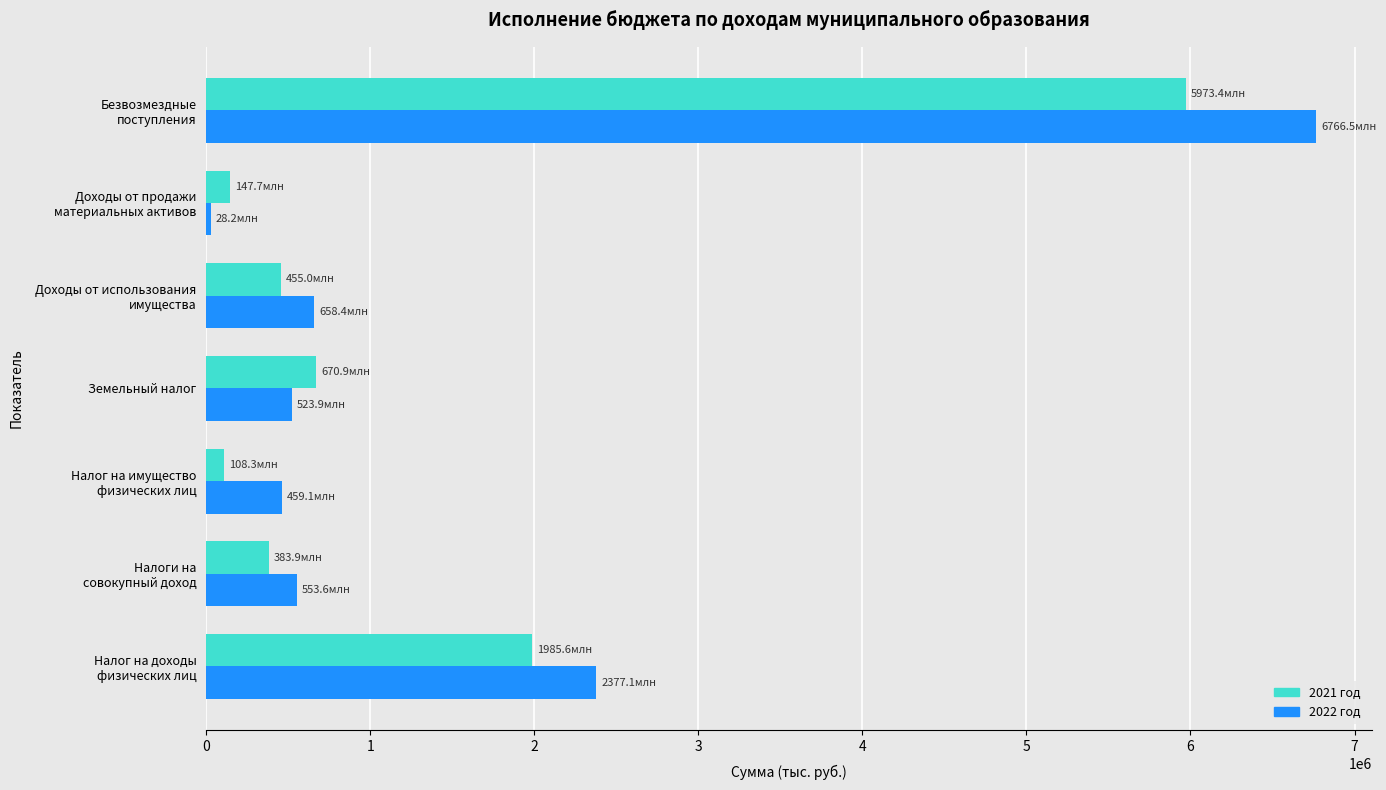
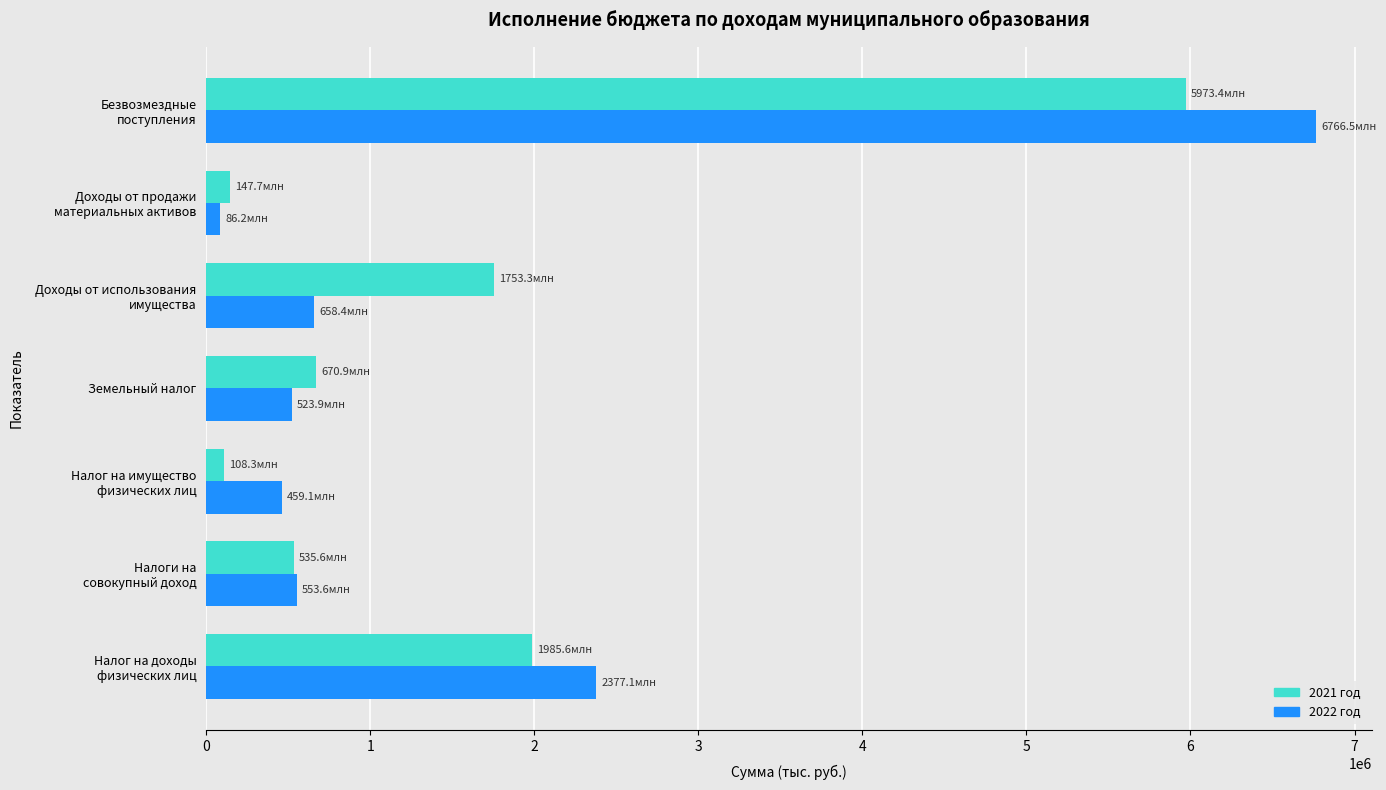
2022 год, Доходы от продажи материальных активов: 28.2 -> 86.2
2021 год, Доходы от использования имущества: 455.0 -> 1753.3
2021 год, Налоги на совокупный доход: 383.9 -> 535.6
